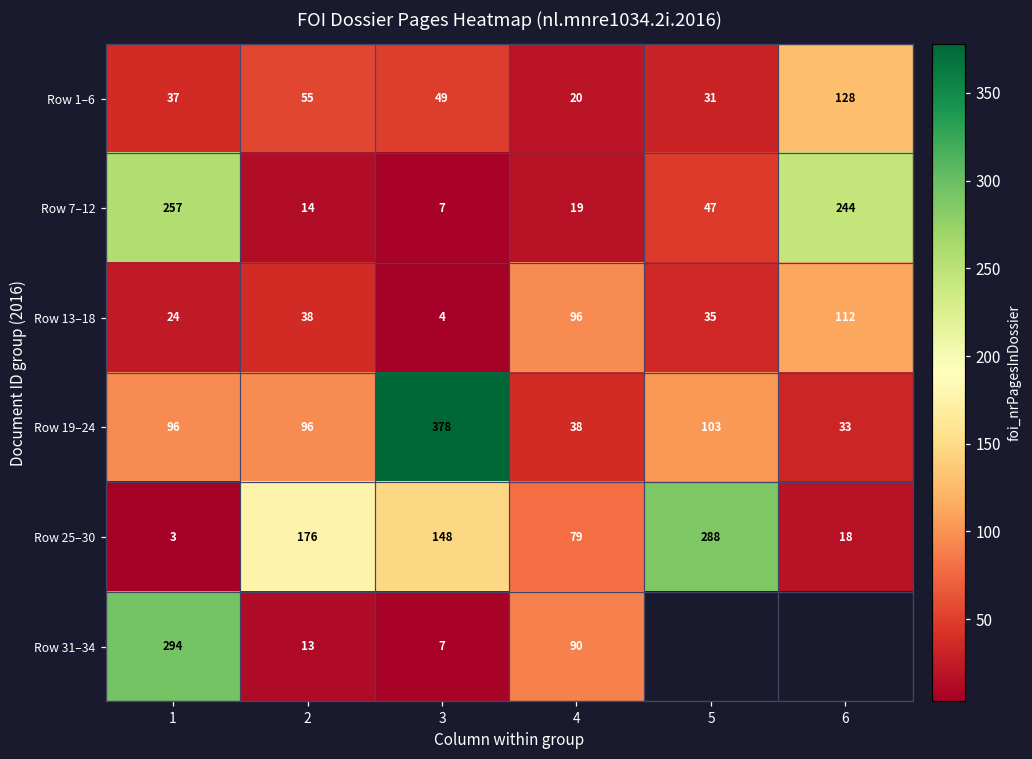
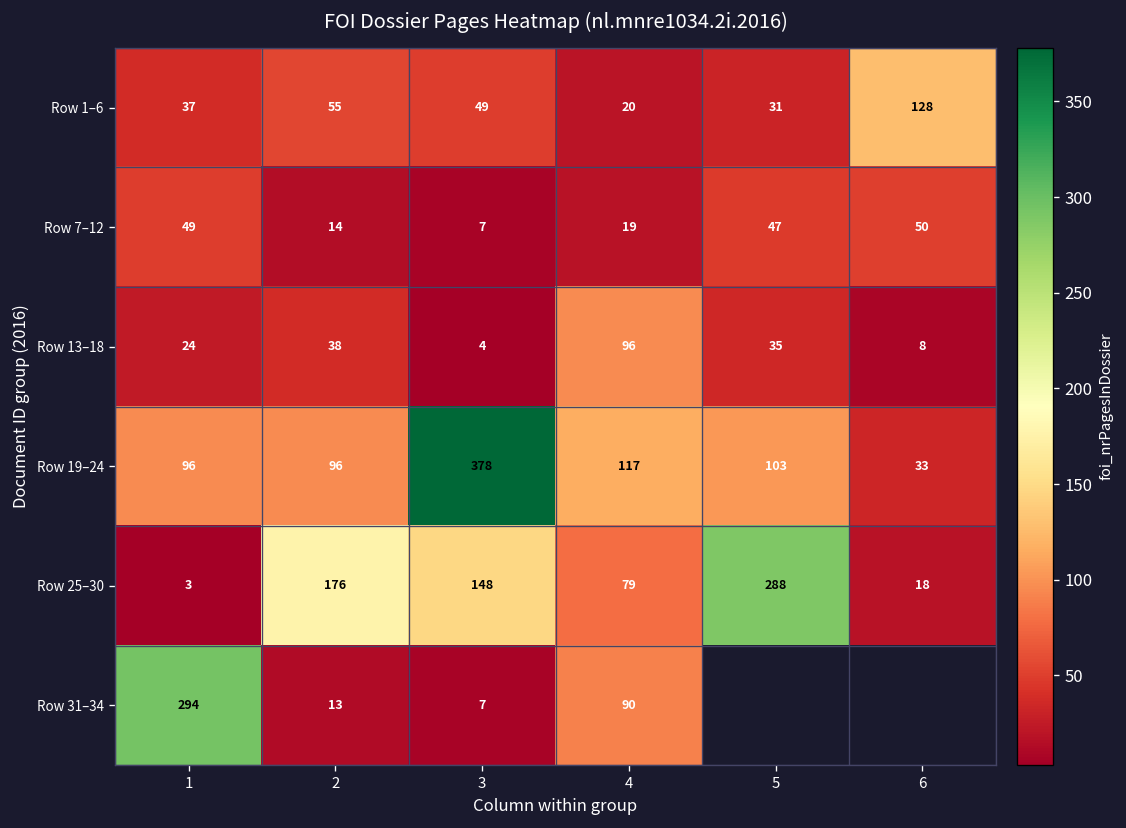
Row 7–12, 1: 257 -> 49
Row 7–12, 6: 244 -> 50
Row 13–18, 6: 112 -> 8
Row 19–24, 4: 38 -> 117
